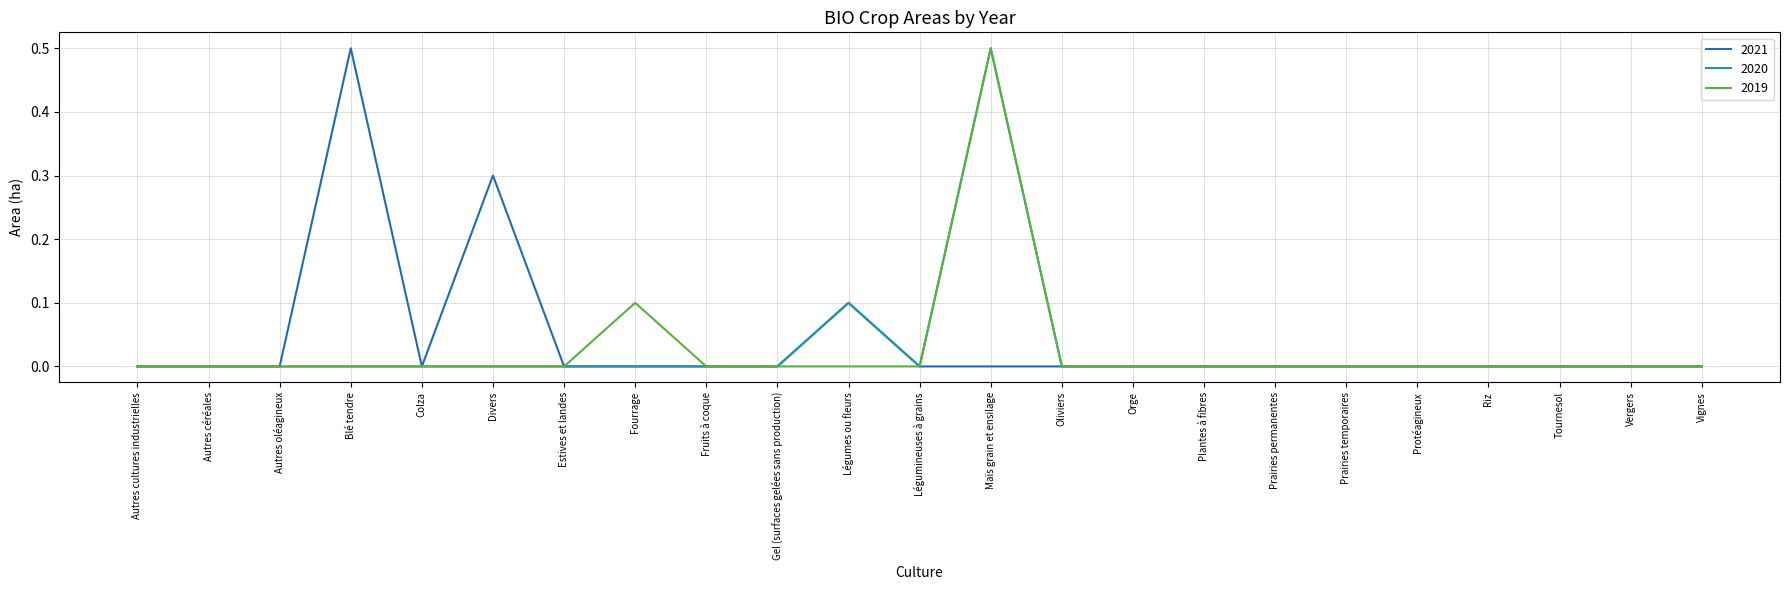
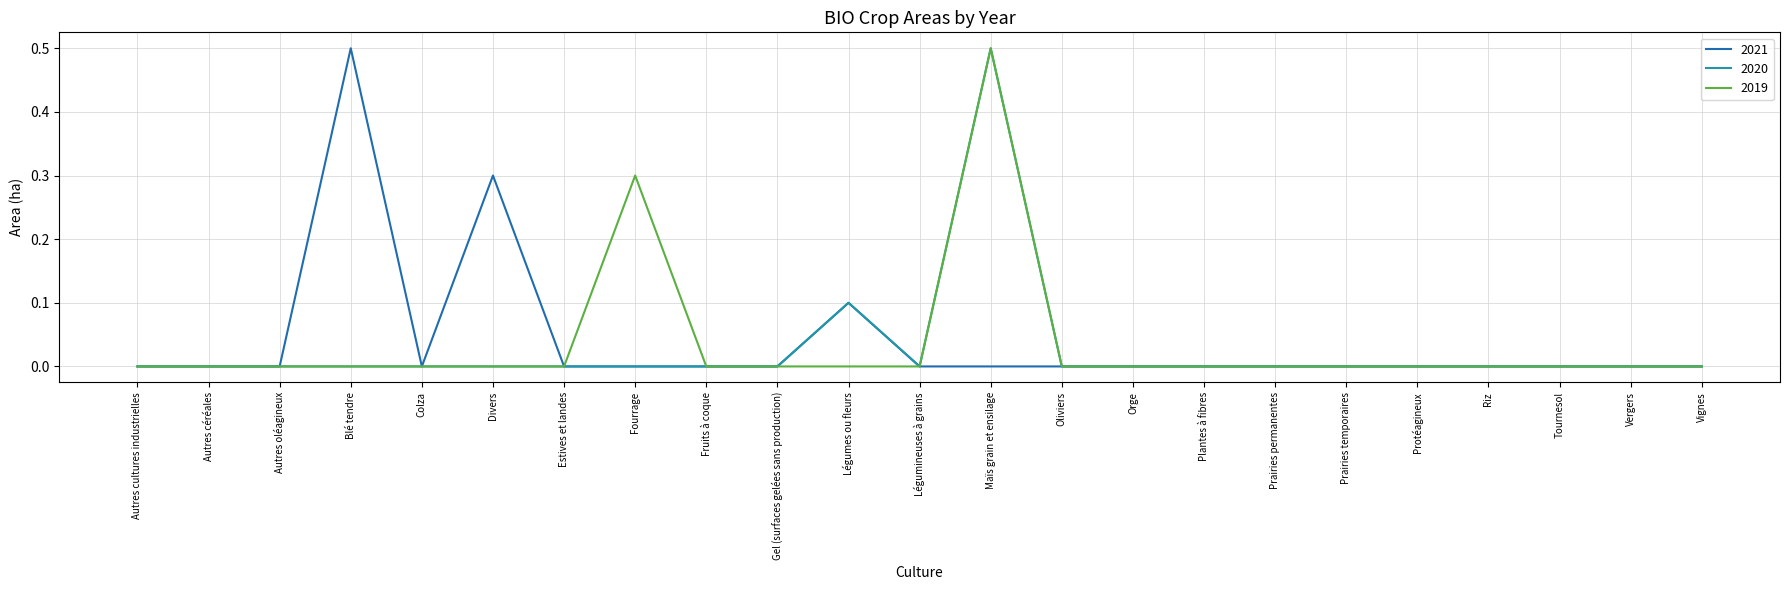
2019, Fourrage: 0.1 -> 0.3
